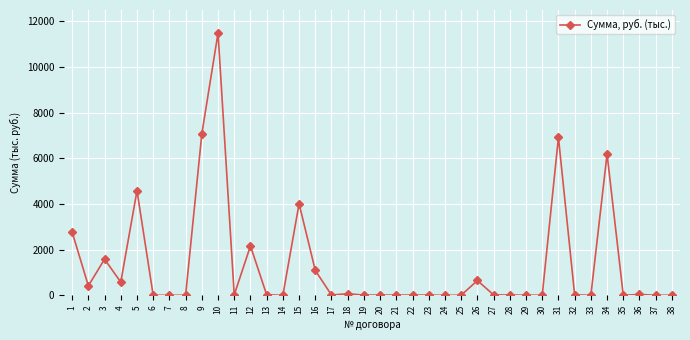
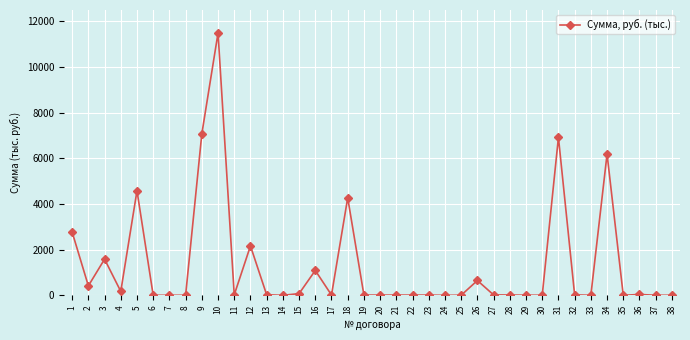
4: 600 -> 200
15: 4000 -> 100
18: 100 -> 4300
